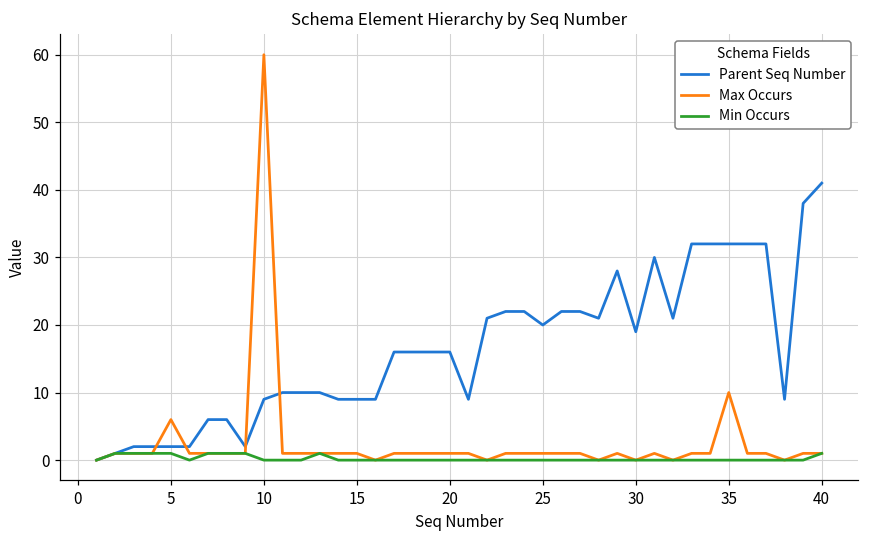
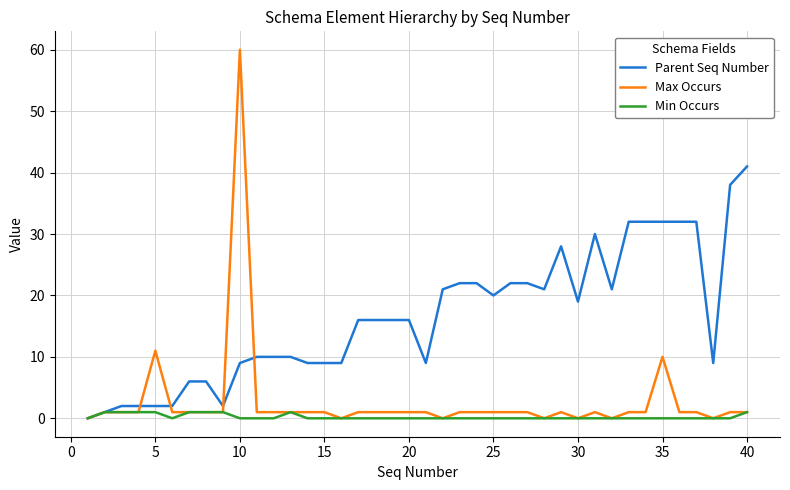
Max Occurs, 5: 6 -> 11
